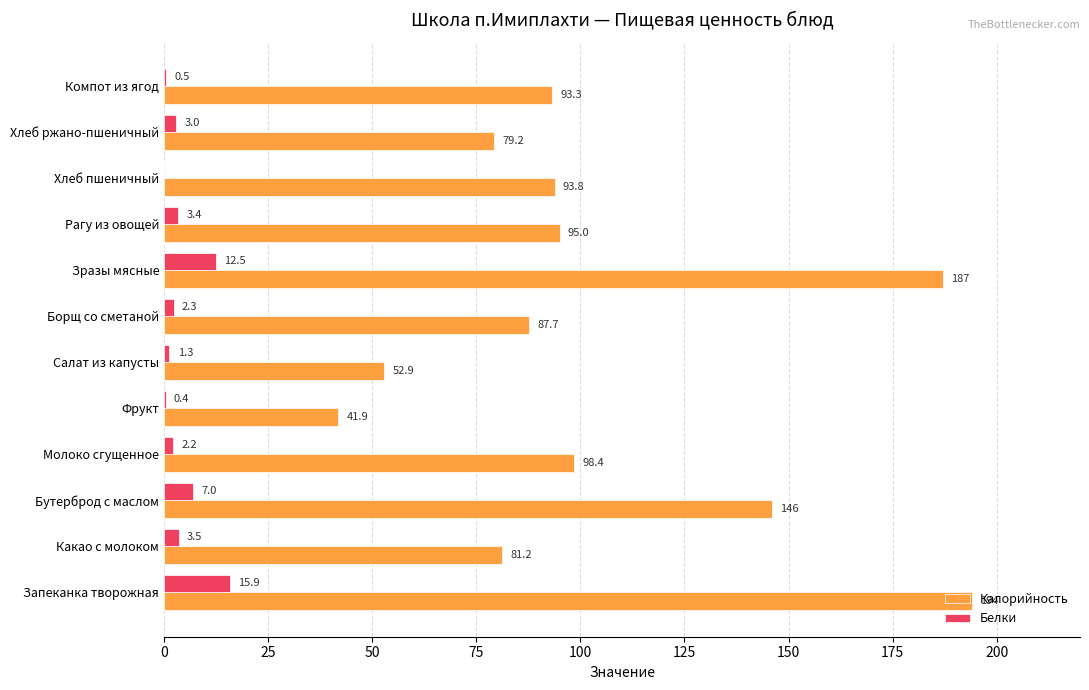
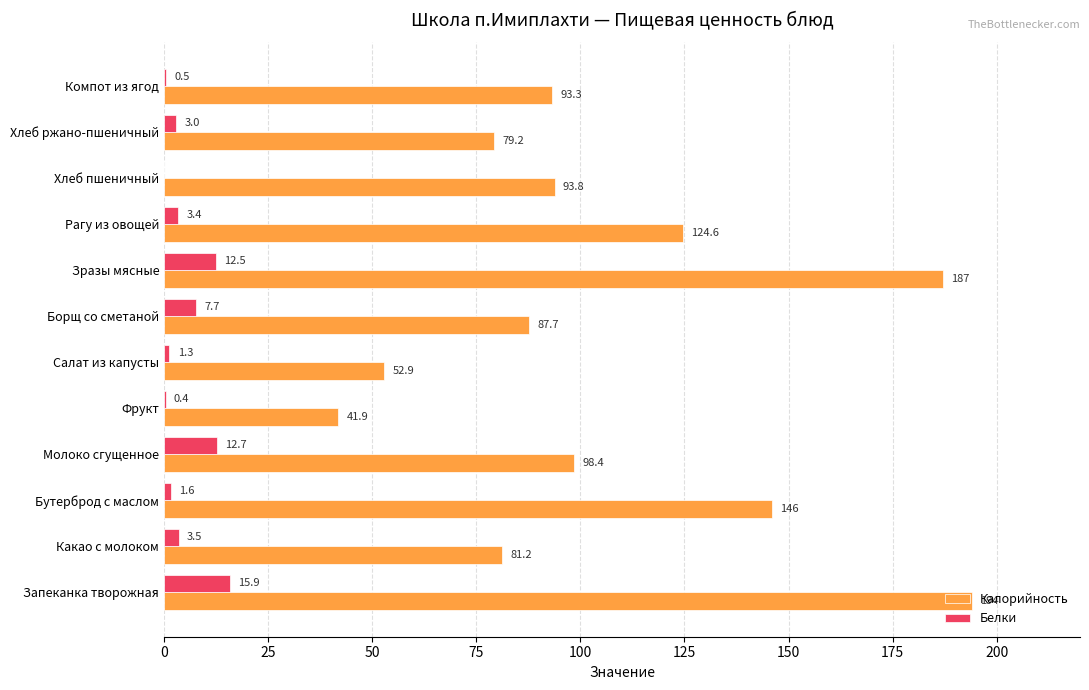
Калорийность, Рагу из овощей: 95.0 -> 124.6
Белки, Борщ со сметаной: 2.3 -> 7.7
Белки, Молоко сгущенное: 2.2 -> 12.7
Белки, Бутерброд с маслом: 7.0 -> 1.6
